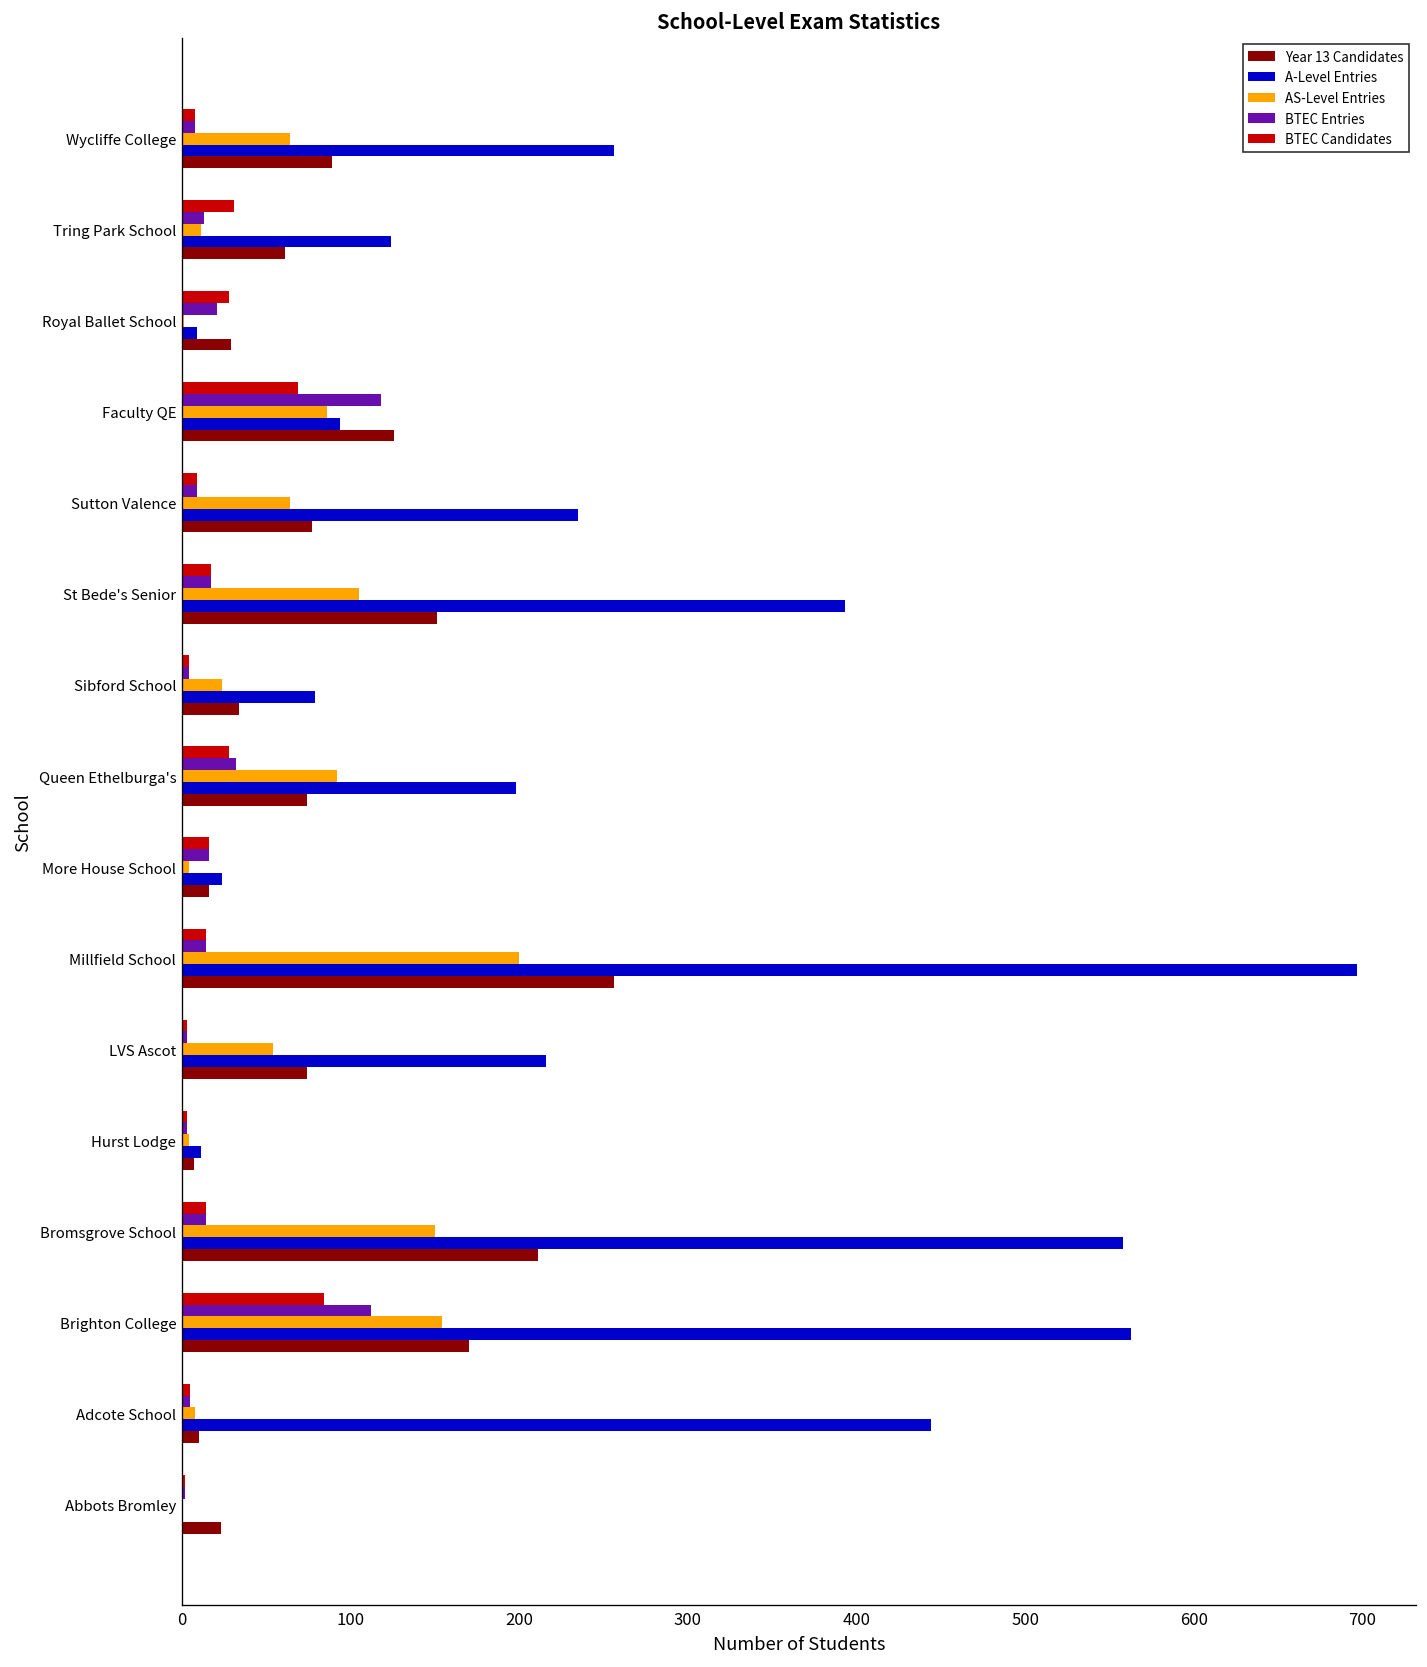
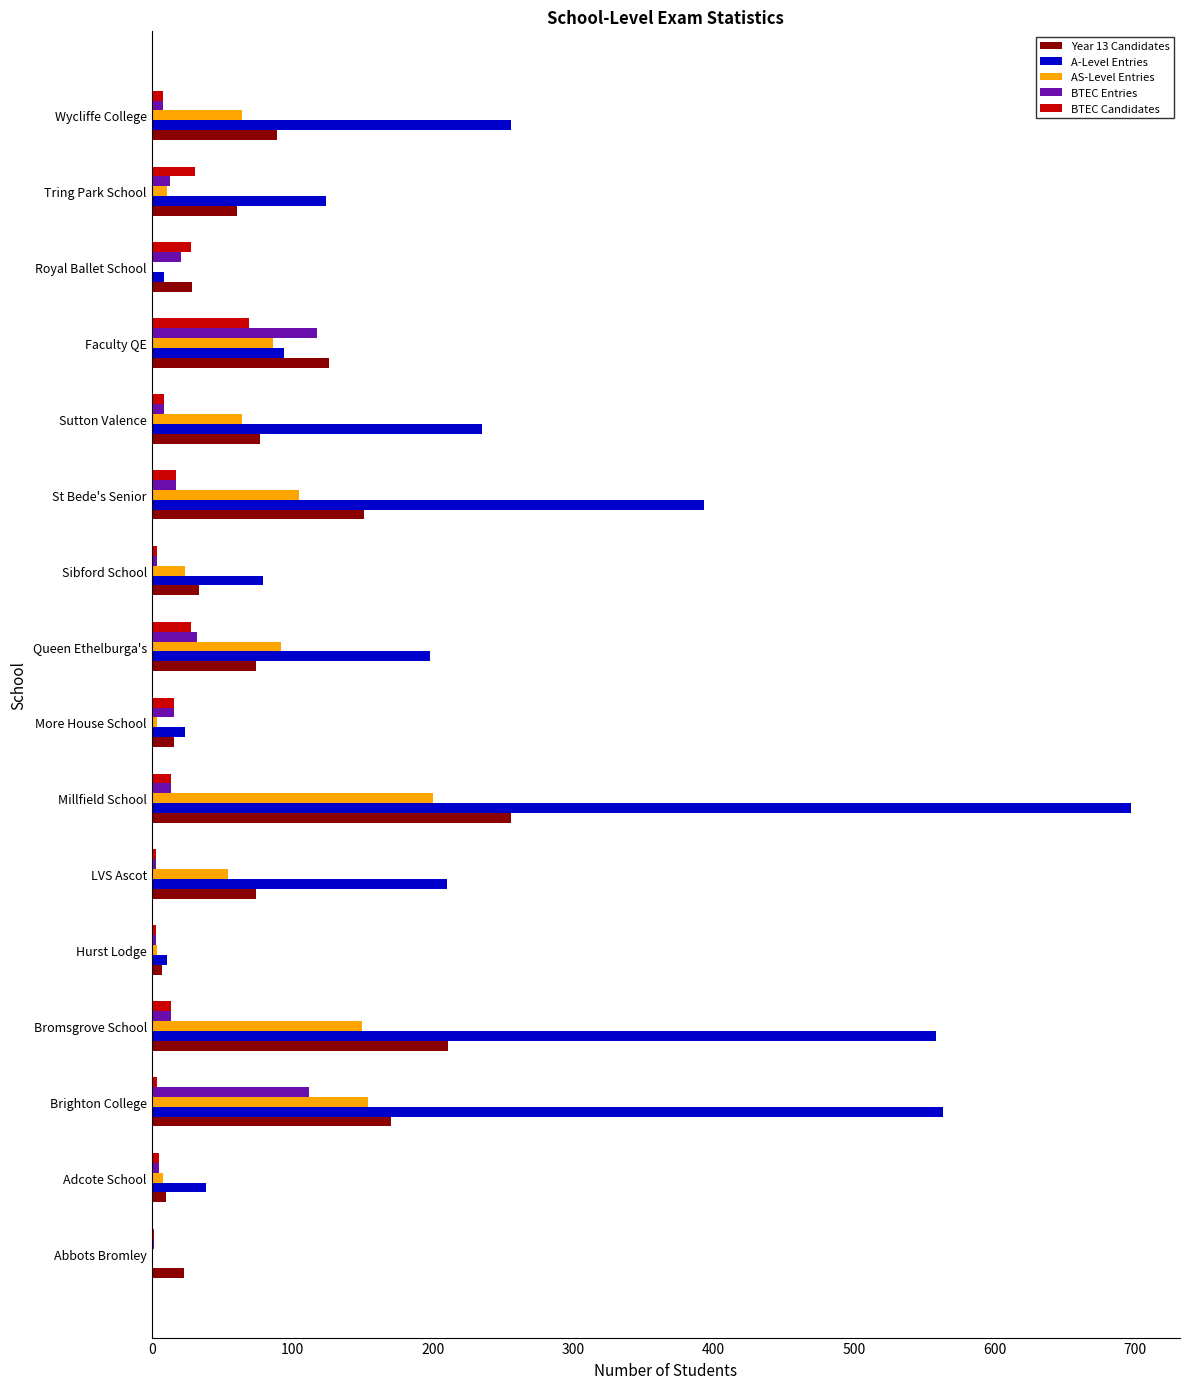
A-Level Entries, LVS Ascot: 216 -> 210
BTEC Candidates, Brighton College: 84 -> 4
A-Level Entries, Adcote School: 444 -> 39
